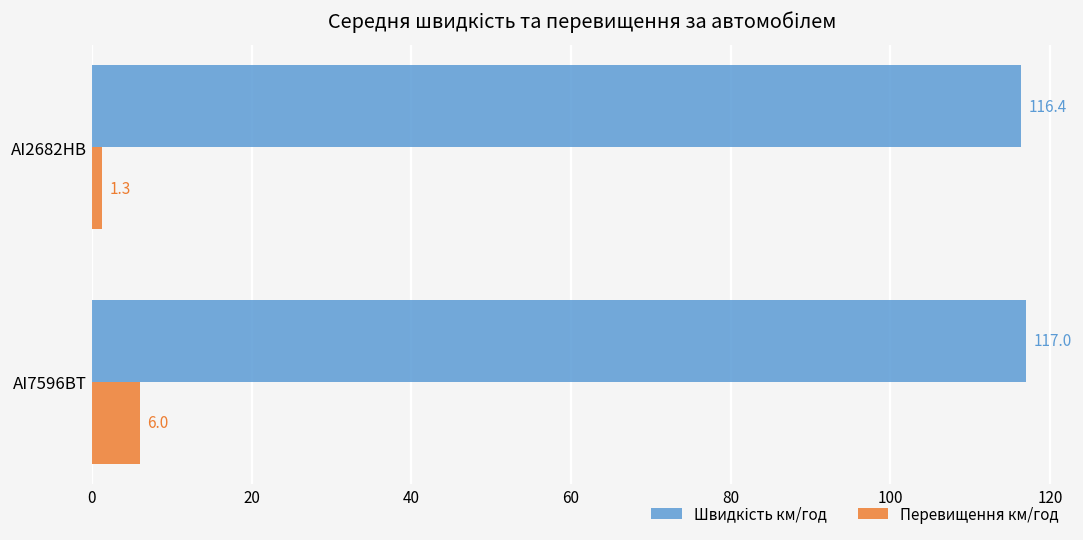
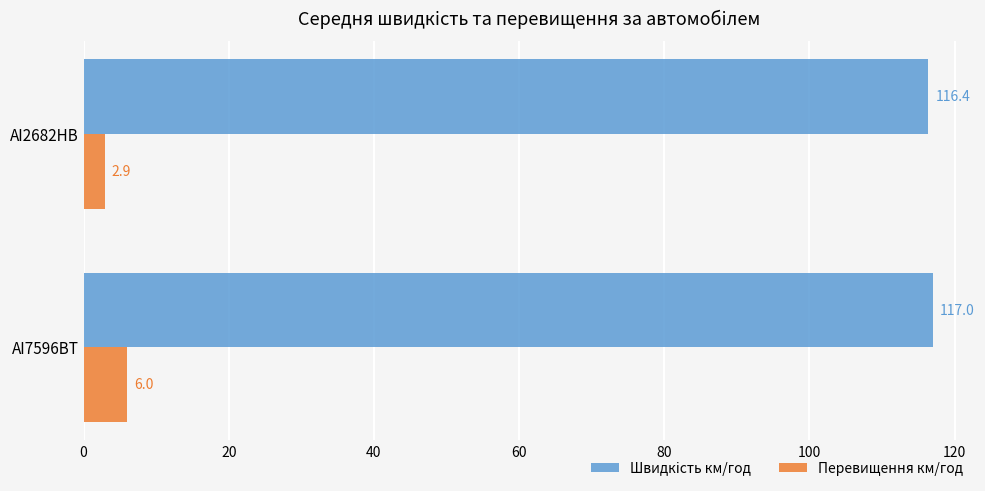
Перевищення км/год, AI2682HB: 1.3 -> 2.9
